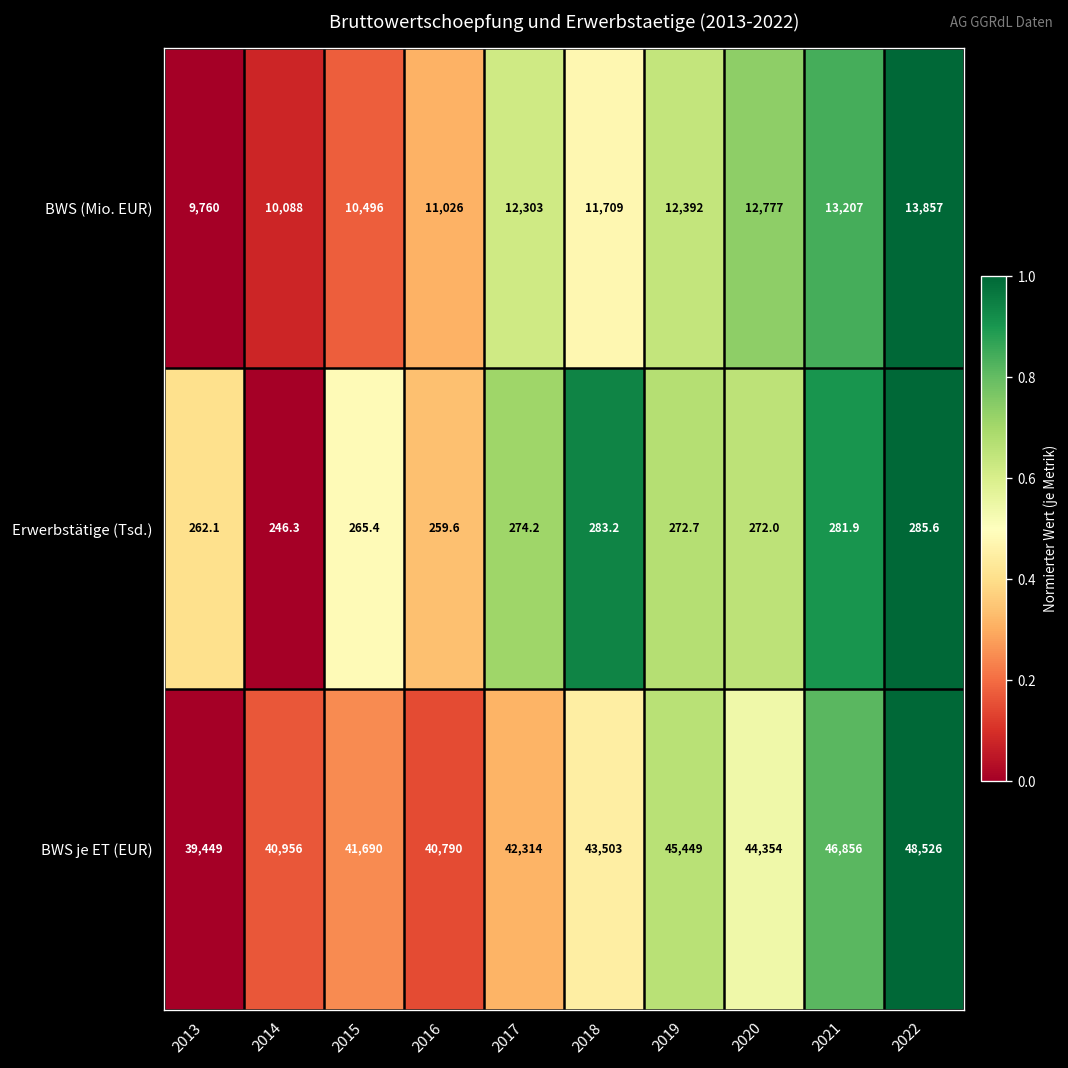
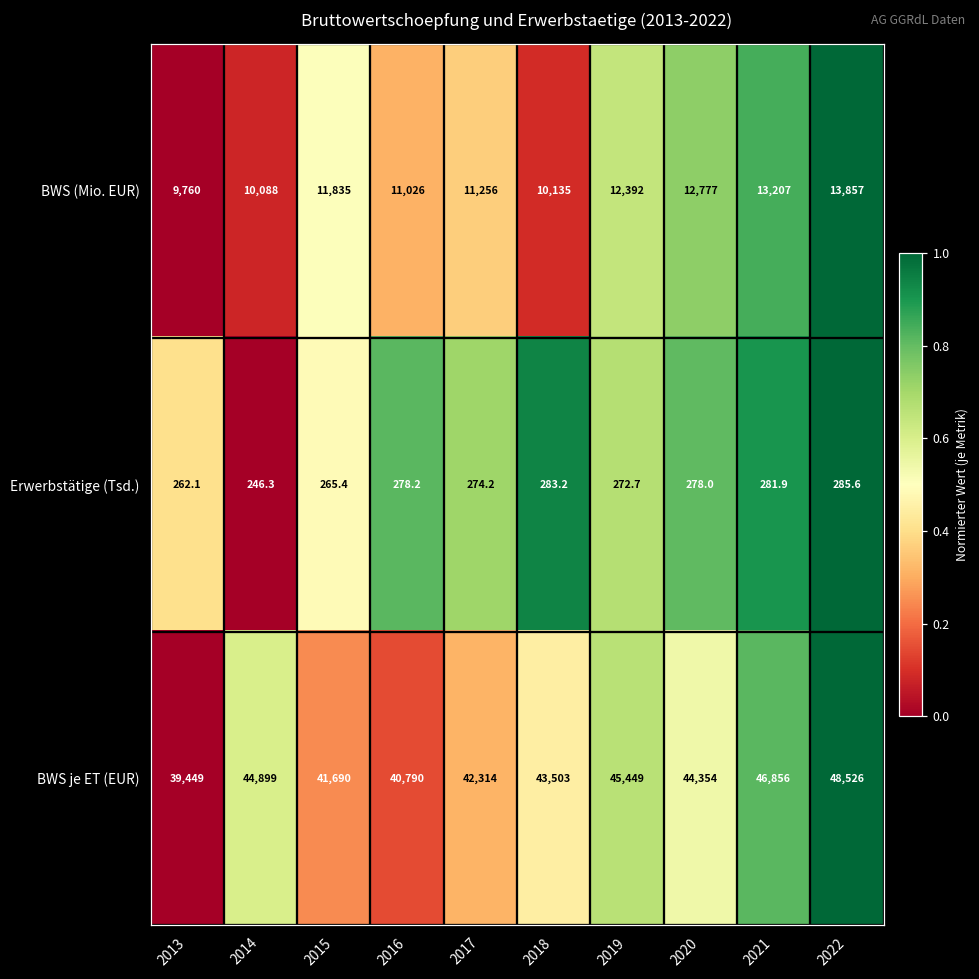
BWS (Mio. EUR), 2015: 10,496 -> 11,835
BWS (Mio. EUR), 2017: 12,303 -> 11,256
BWS (Mio. EUR), 2018: 11,709 -> 10,135
Erwerbstätige (Tsd.), 2016: 259.6 -> 278.2
Erwerbstätige (Tsd.), 2020: 272.0 -> 278.0
BWS je ET (EUR), 2014: 40,956 -> 44,899
